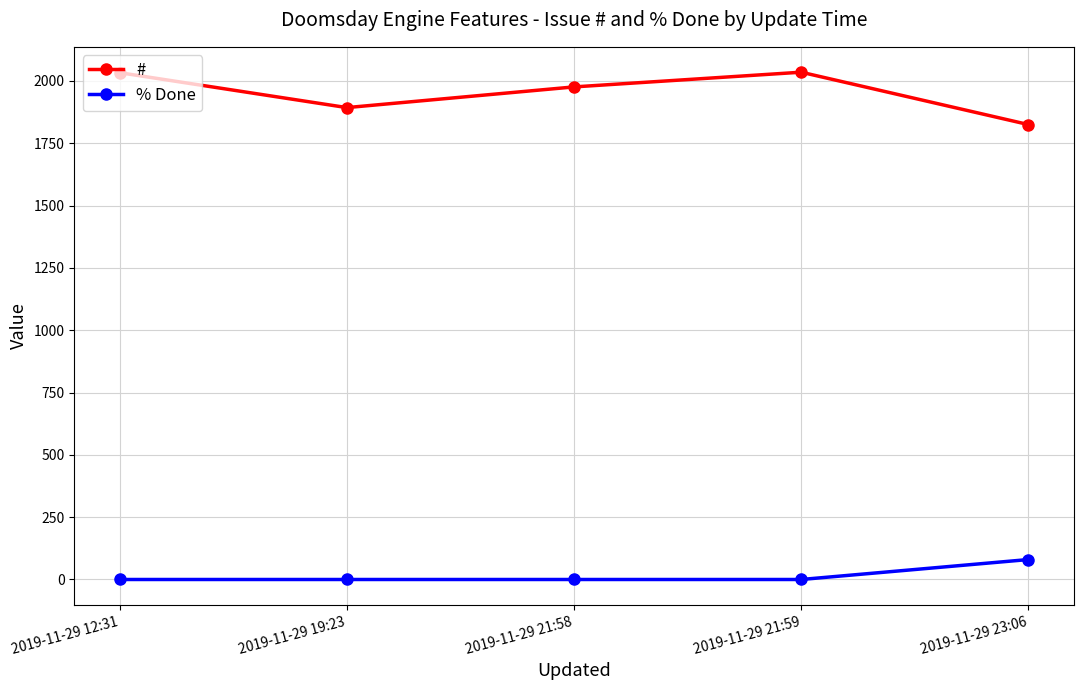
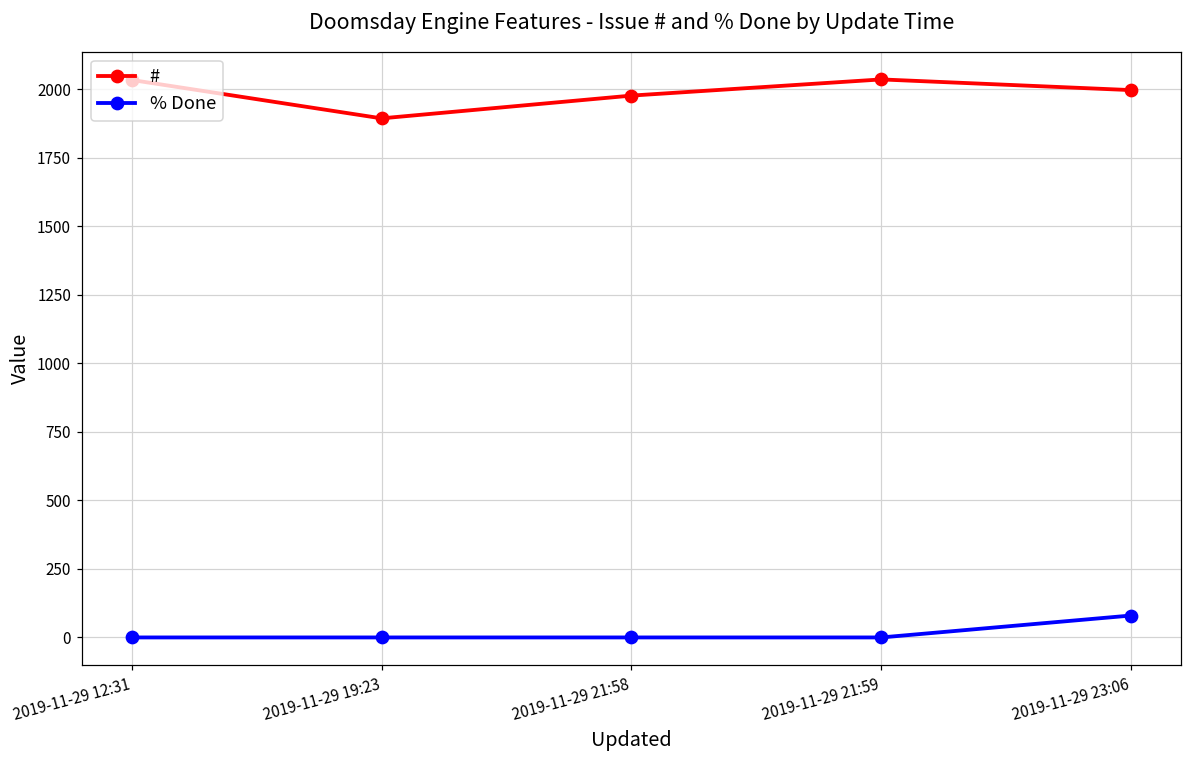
#, 2019-11-29 23:06: 1830 -> 2000
